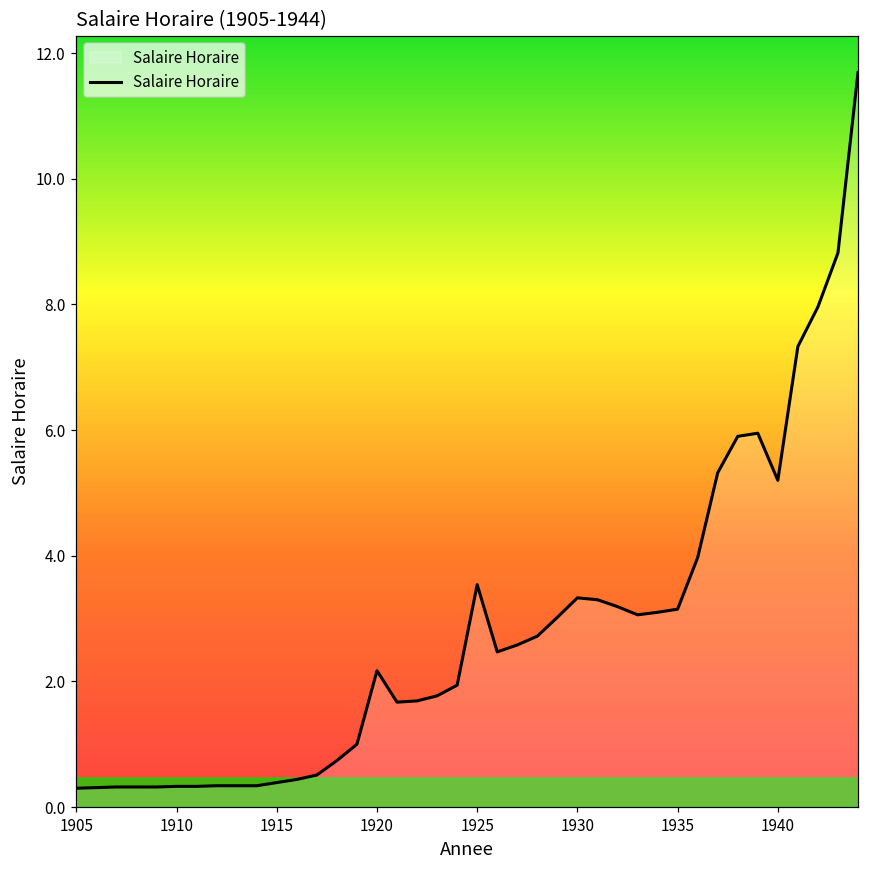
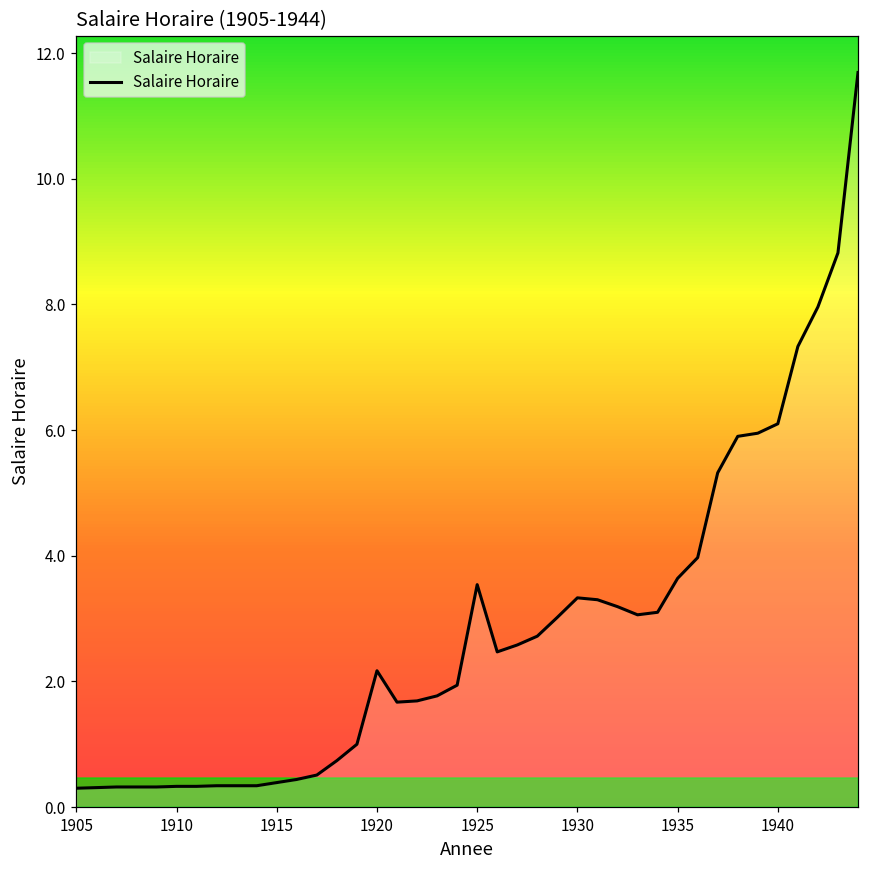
1935: 3.2 -> 3.6
1940: 5.2 -> 6.1
